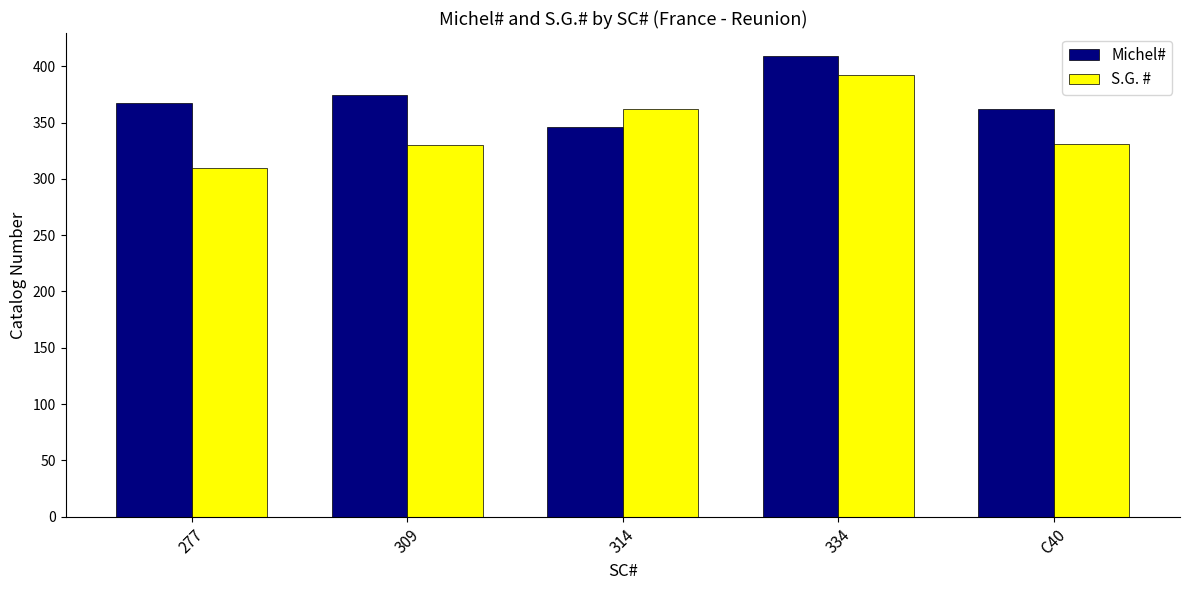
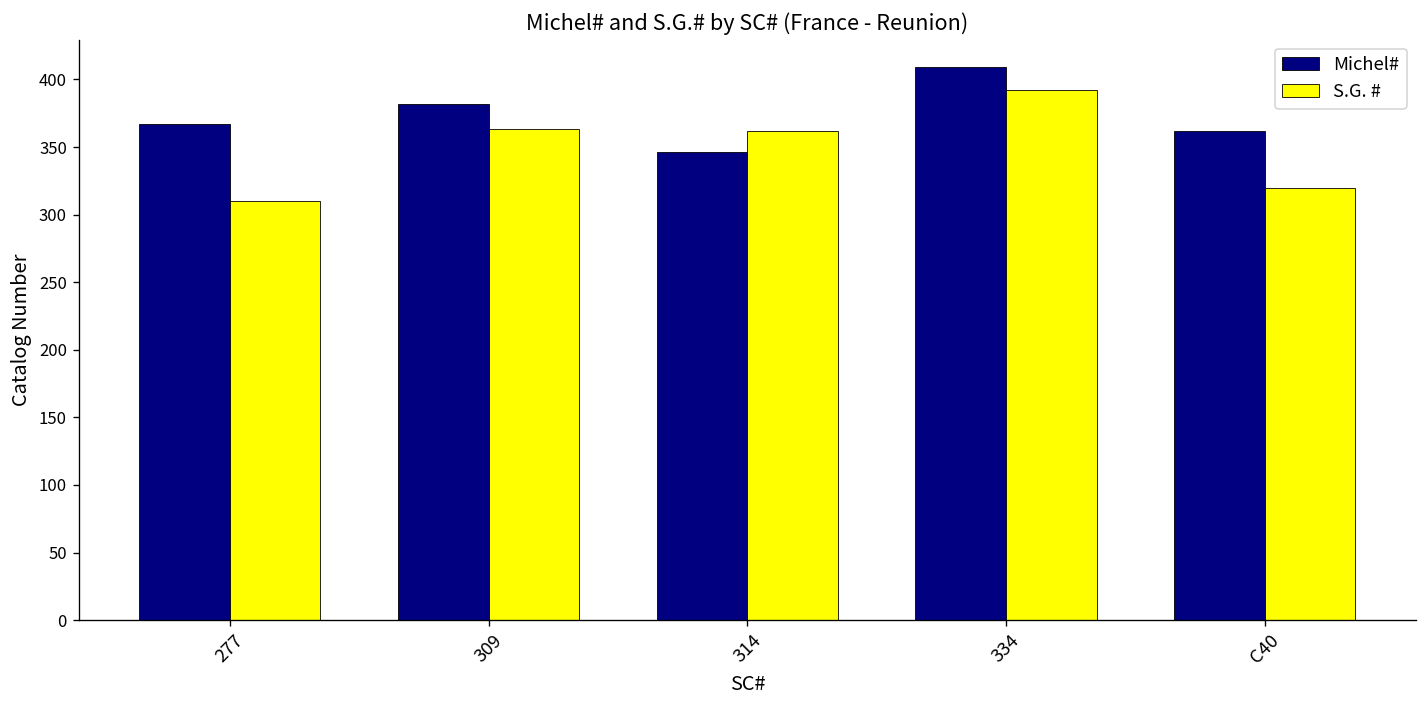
Michel#, 309: 374 -> 382
S.G. #, 309: 330 -> 363
S.G. #, C40: 331 -> 320
